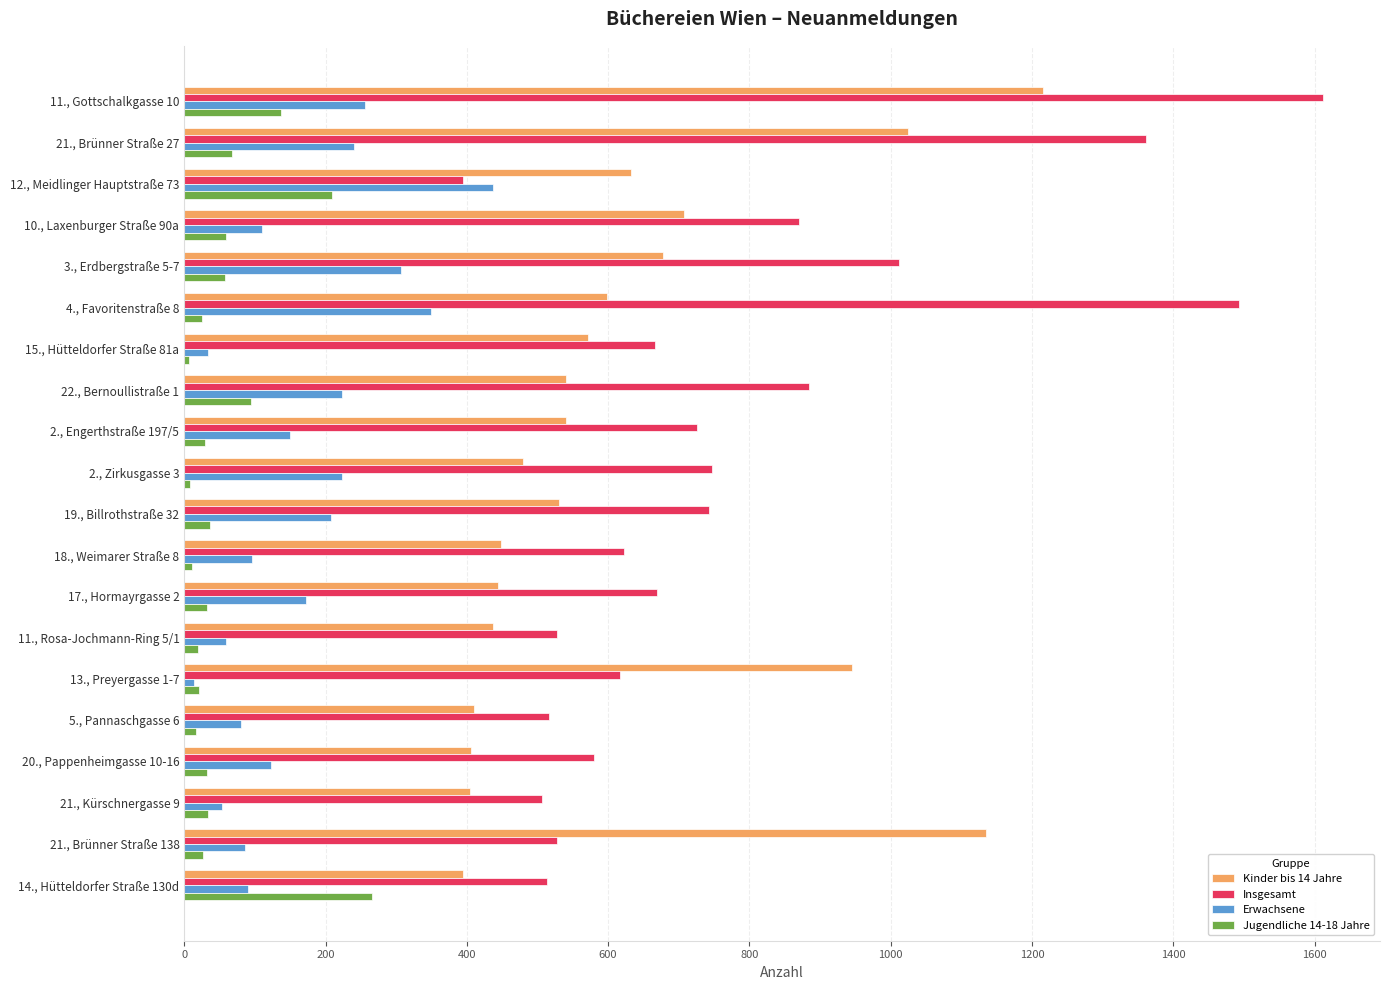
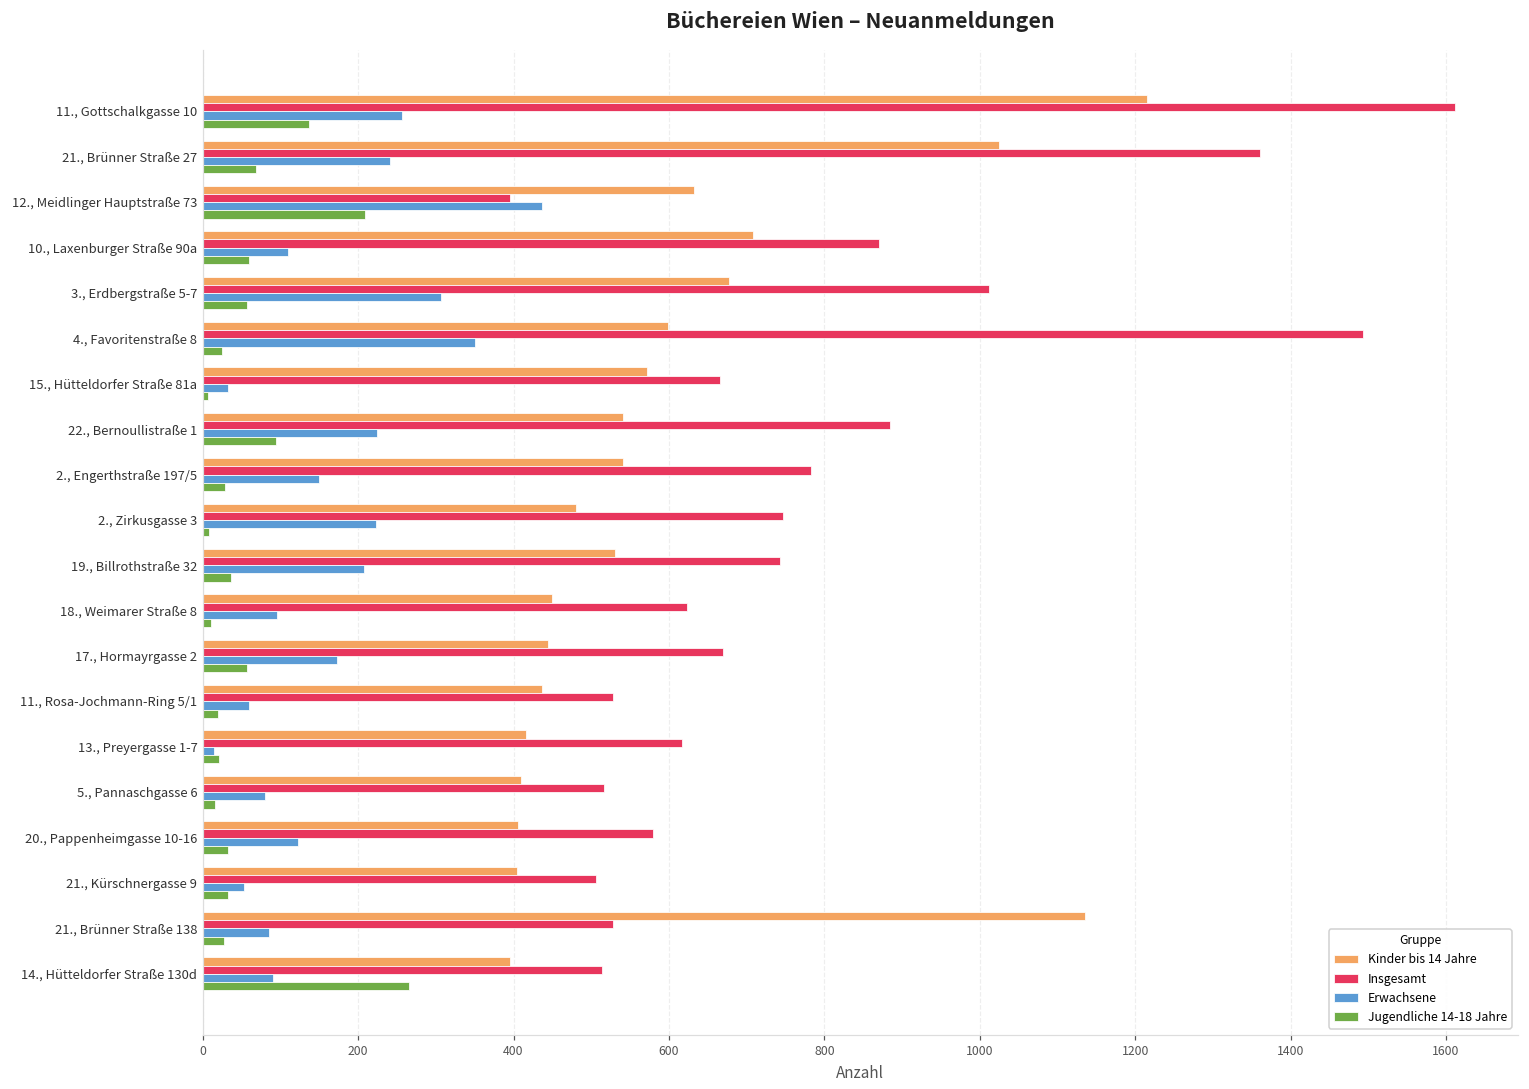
Insgesamt, 2., Engerthstraße 197/5: 730 -> 780
Jugendliche 14-18 Jahre, 17., Hormayrgasse 2: 30 -> 60
Kinder bis 14 Jahre, 13., Preyergasse 1-7: 950 -> 420
